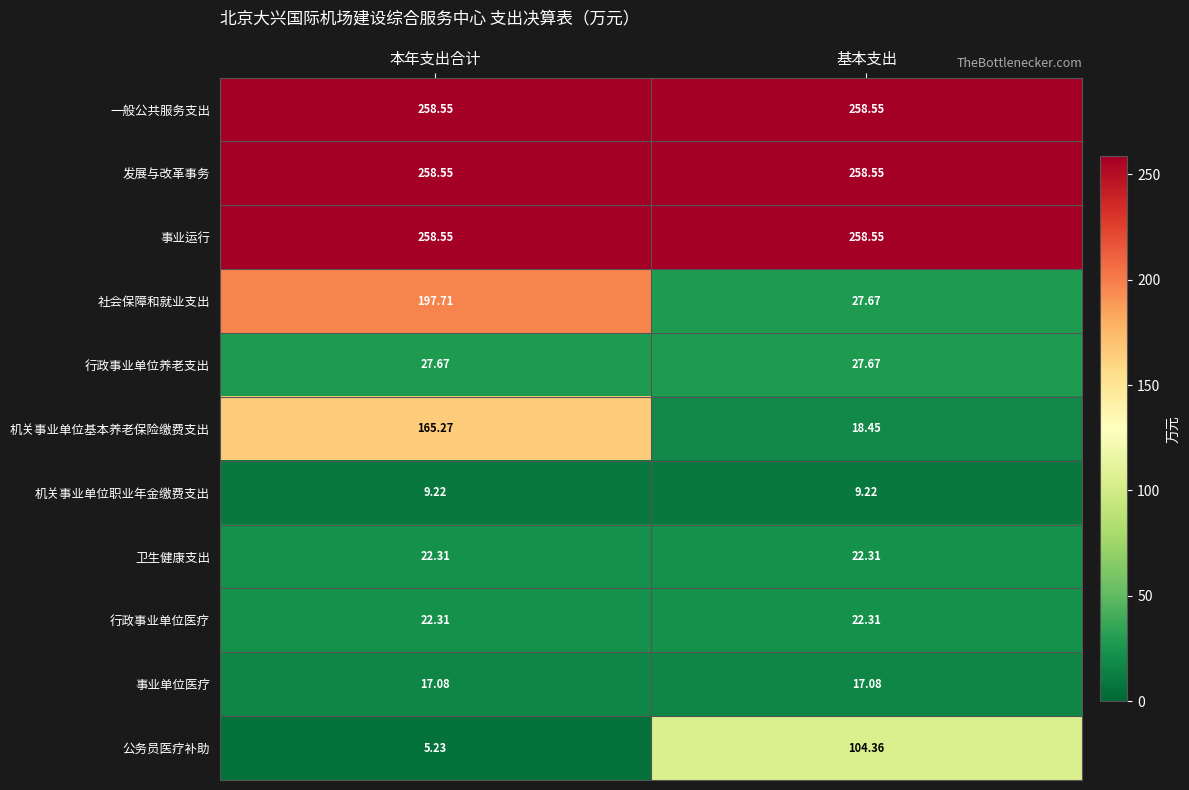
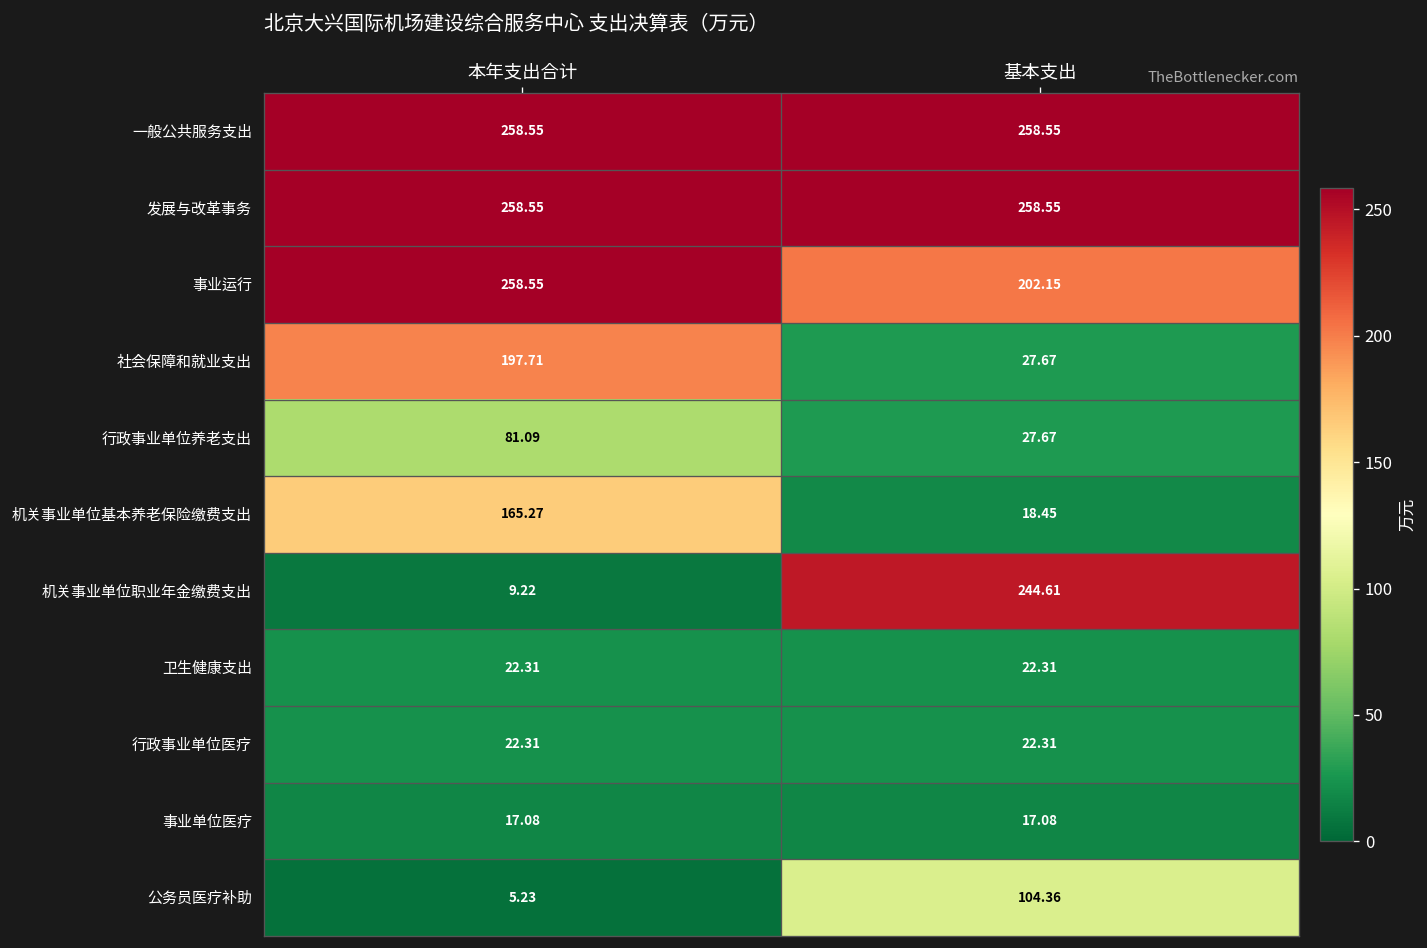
事业运行, 基本支出: 258.55 -> 202.15
行政事业单位养老支出, 本年支出合计: 27.67 -> 81.09
机关事业单位职业年金缴费支出, 基本支出: 9.22 -> 244.61
